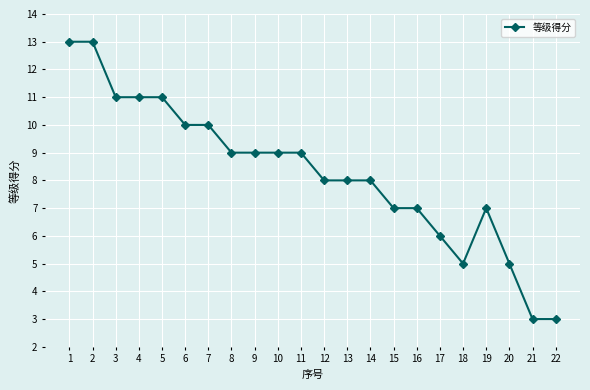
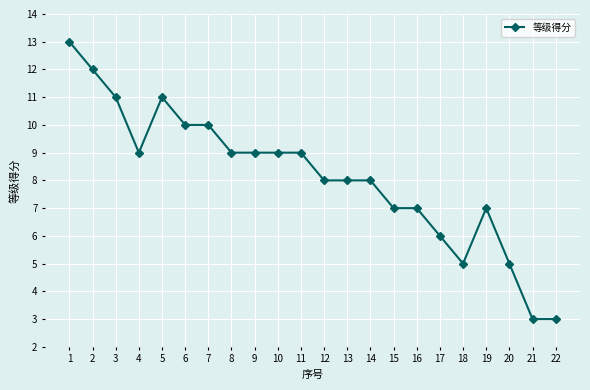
2: 13 -> 12
4: 11 -> 9
